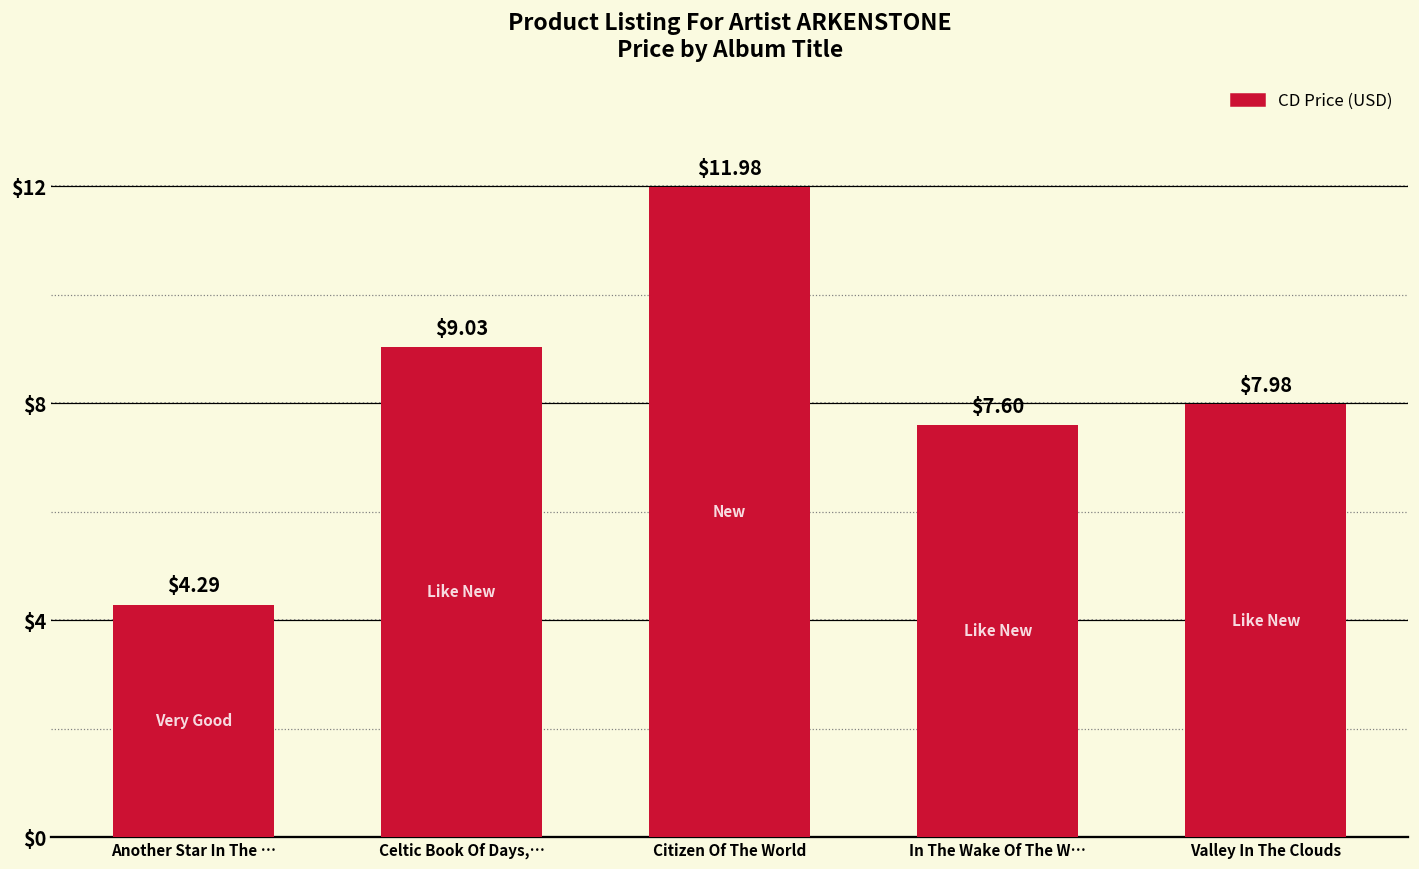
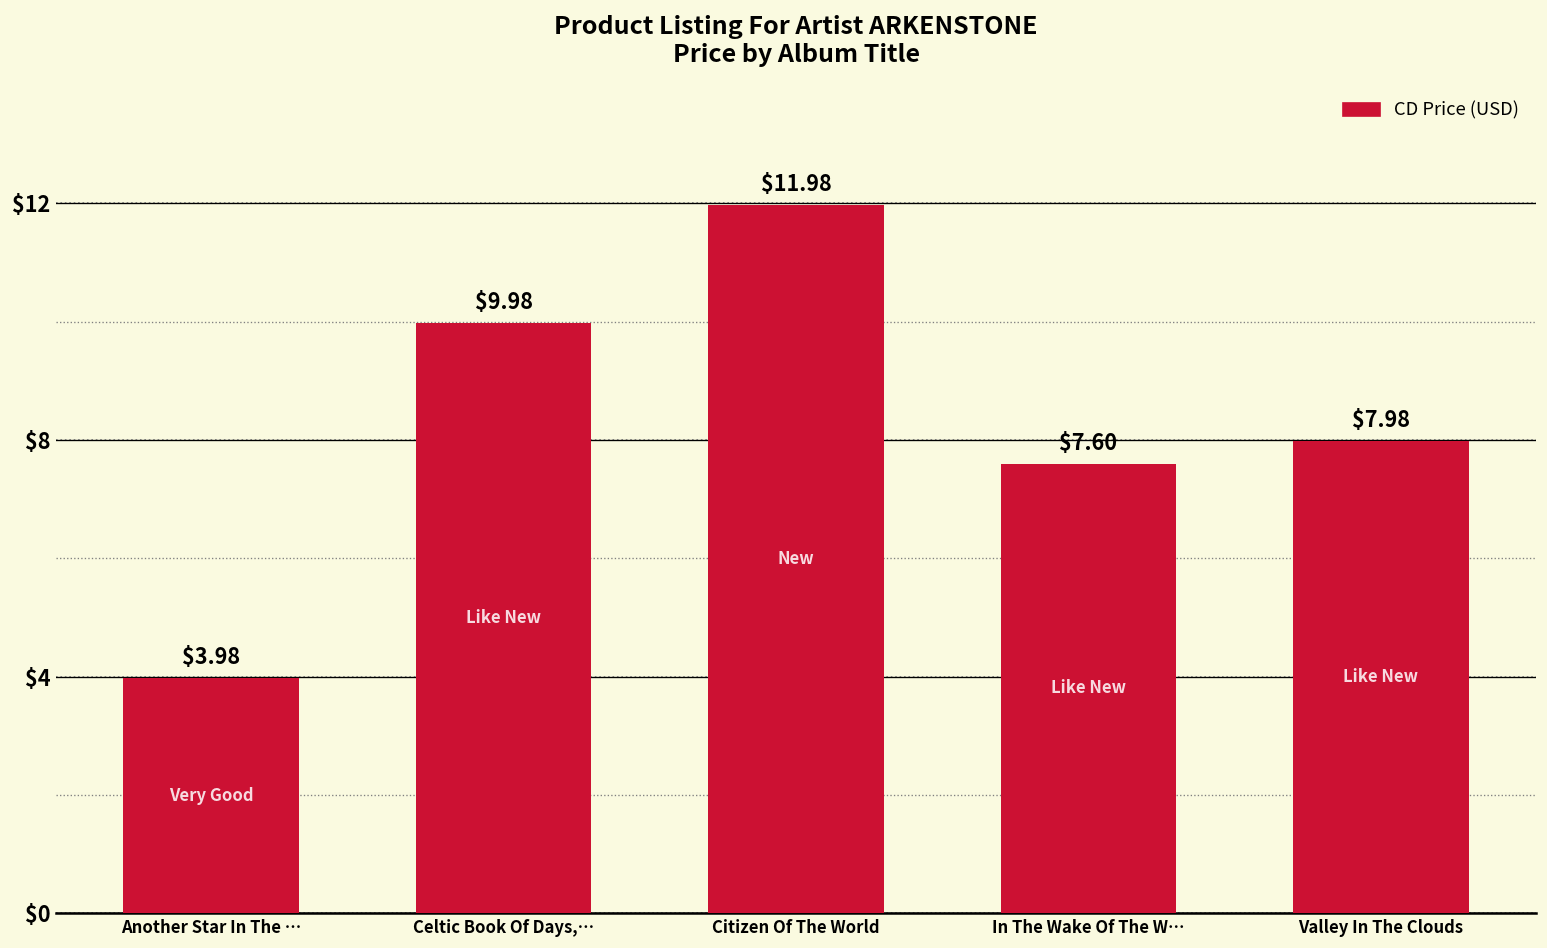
Another Star In The …: $4.29 -> $3.98
Celtic Book Of Days,…: $9.03 -> $9.98
